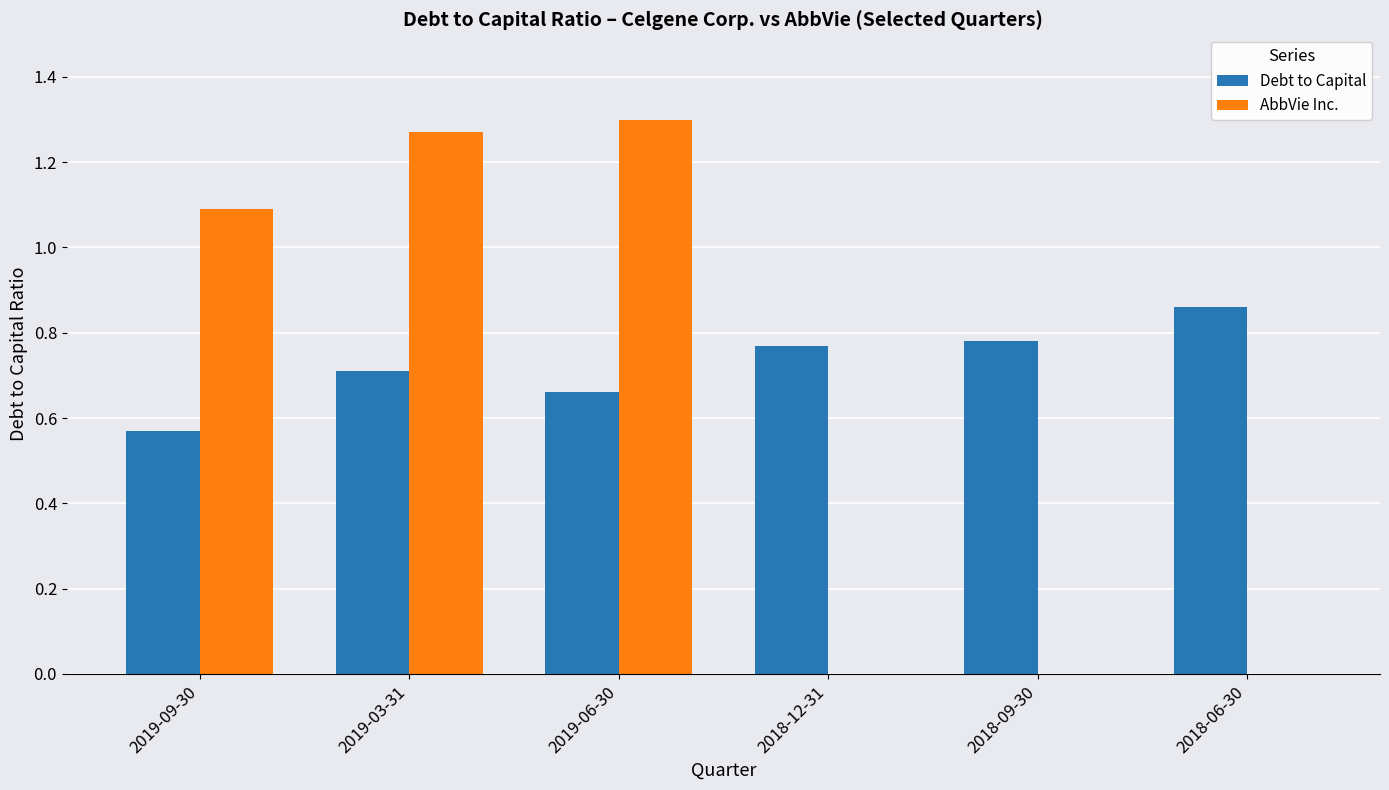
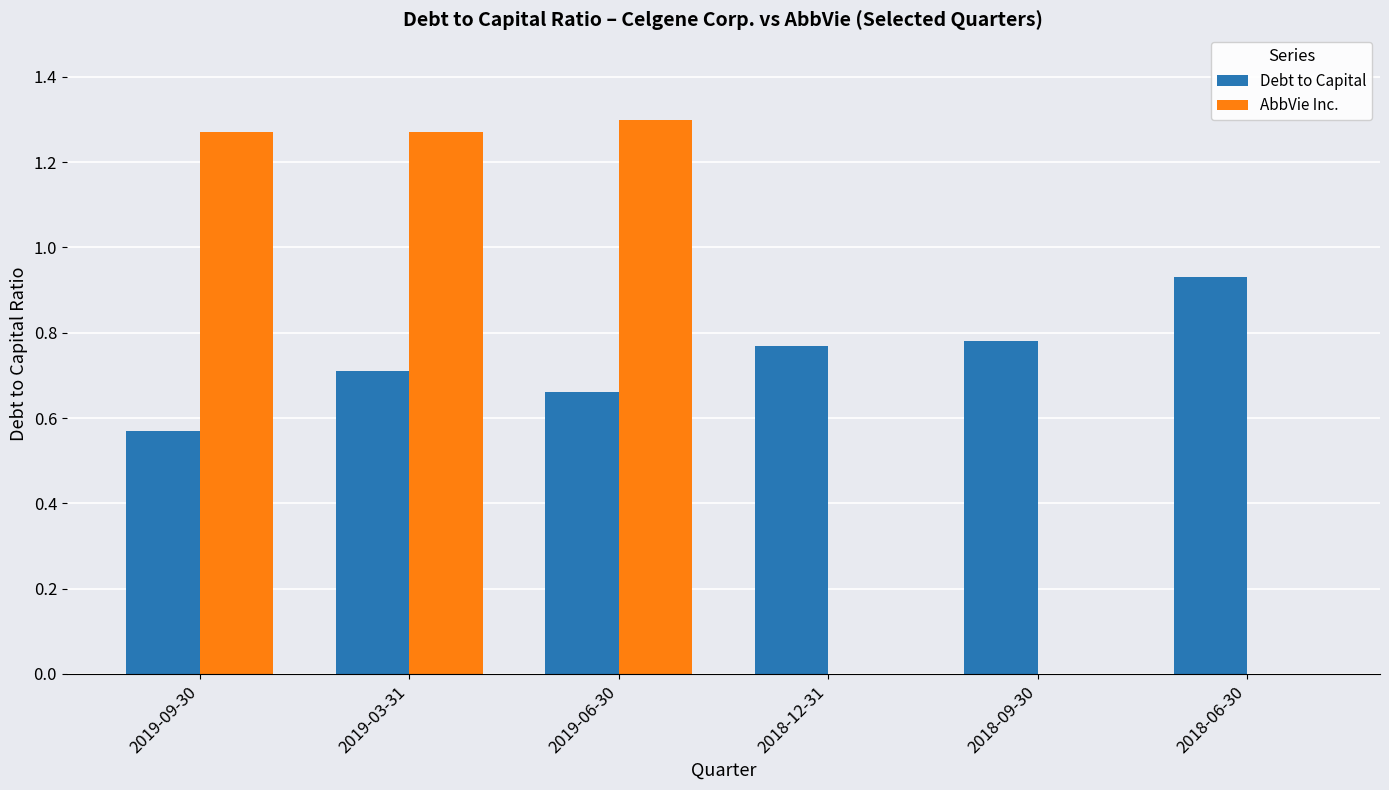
AbbVie Inc., 2019-09-30: 1.09 -> 1.27
Debt to Capital, 2018-06-30: 0.86 -> 0.93
